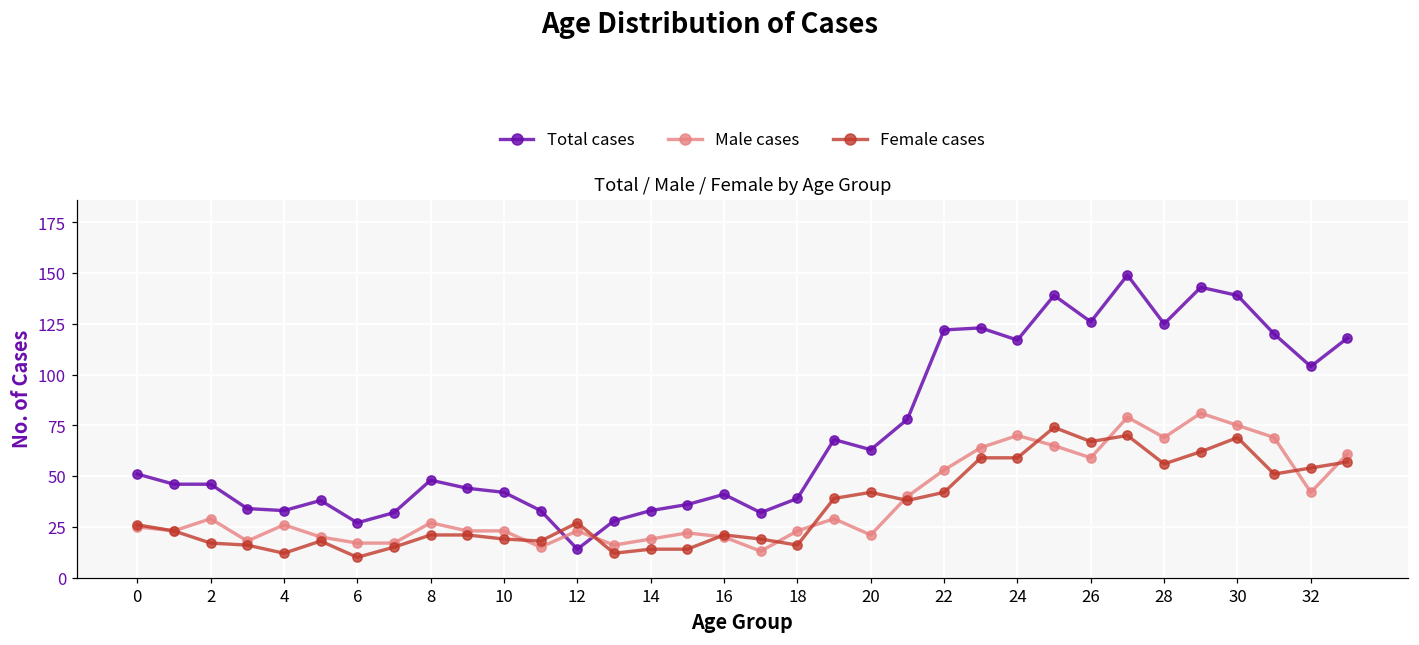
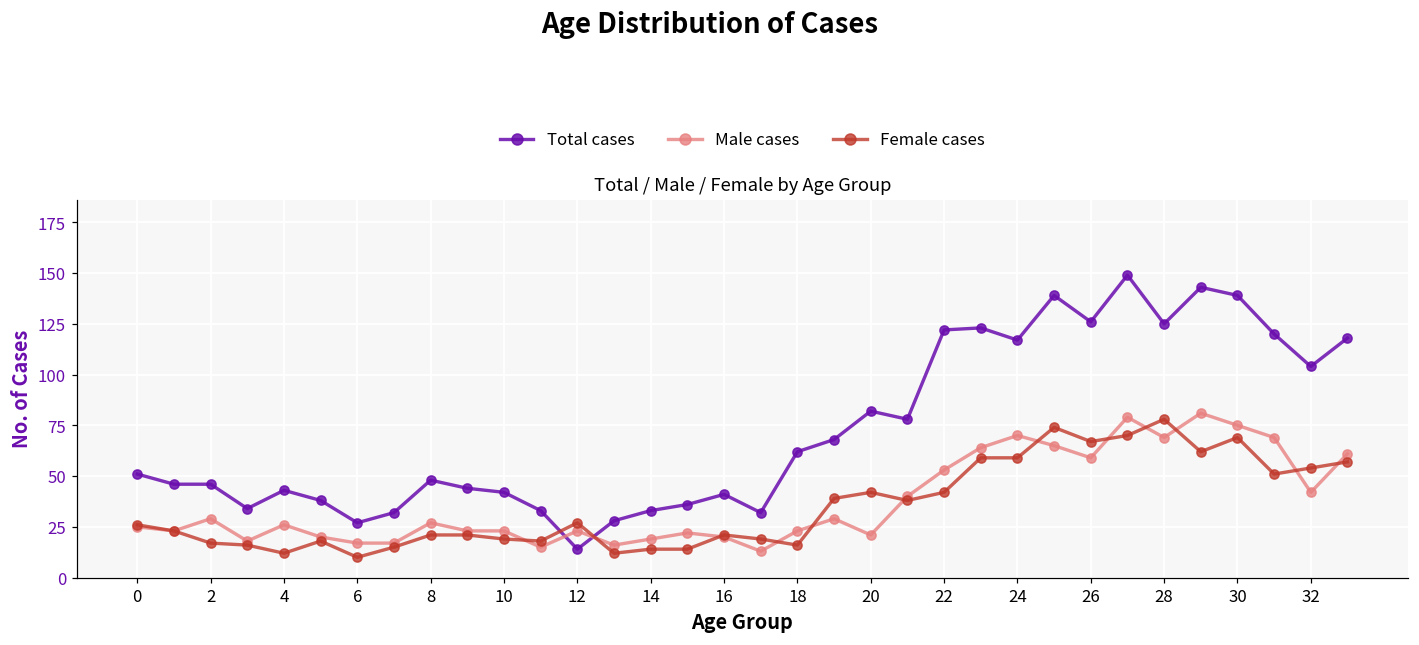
Total cases, 4: 33 -> 43
Total cases, 18: 39 -> 62
Total cases, 20: 63 -> 82
Female cases, 28: 56 -> 78
